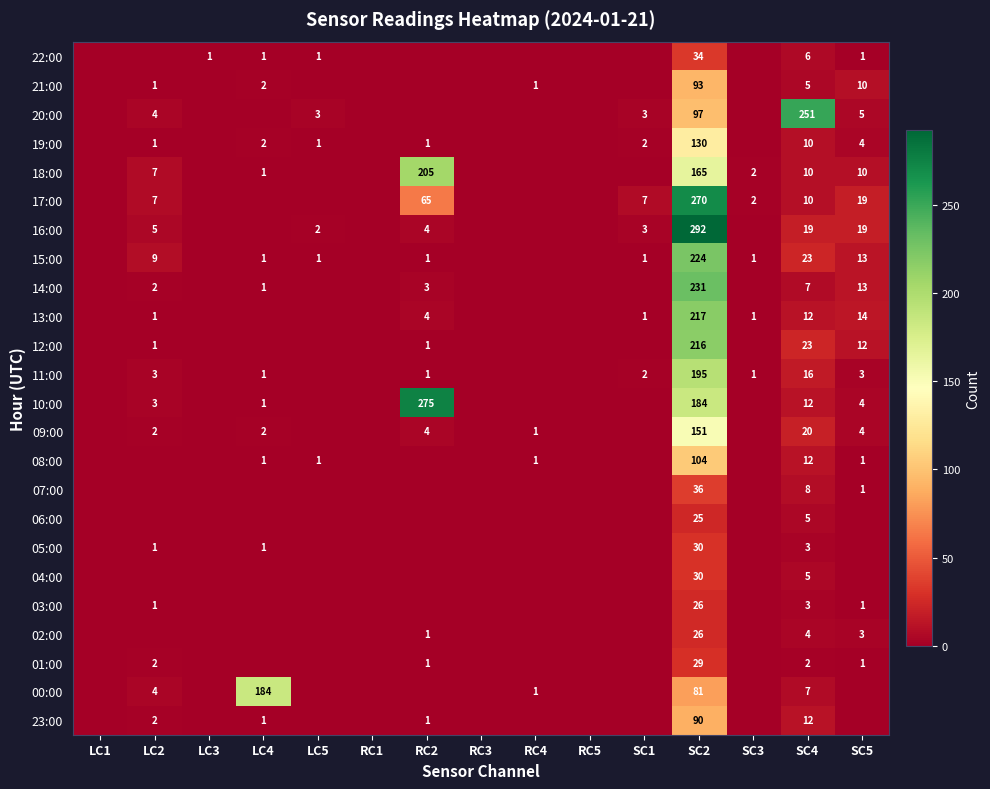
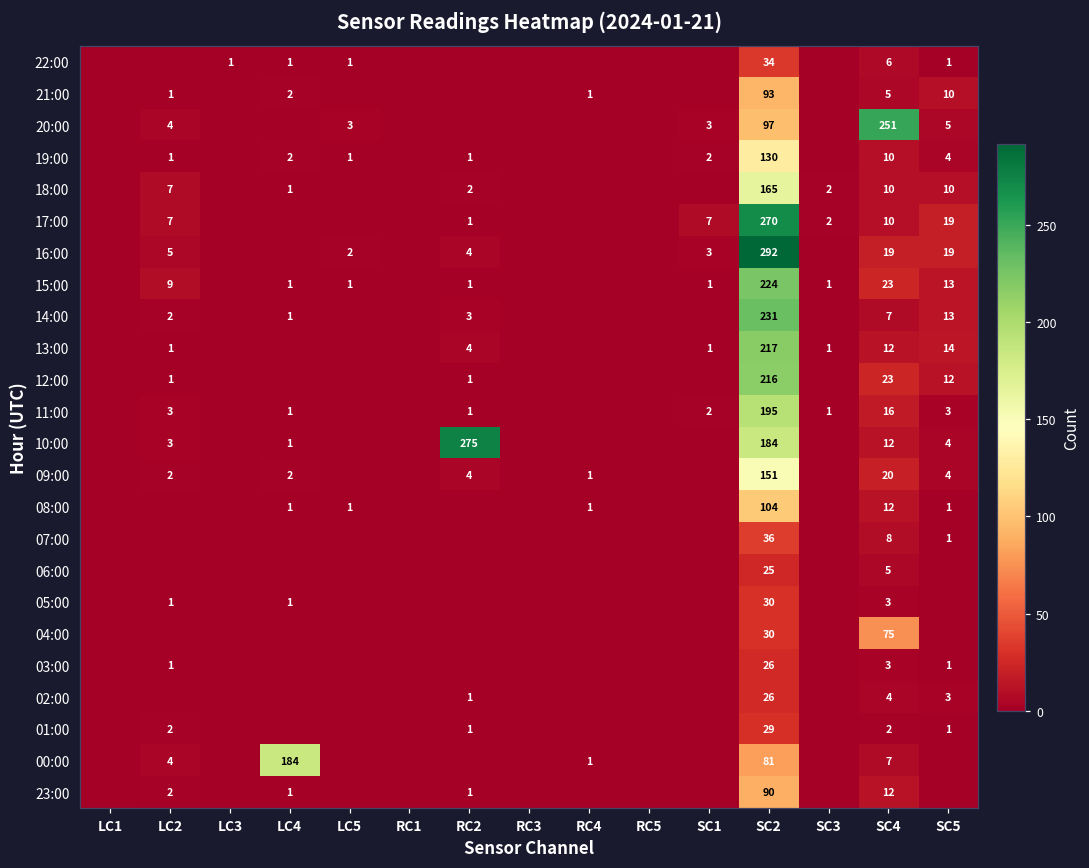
18:00, RC2: 205 -> 2
17:00, RC2: 65 -> 1
04:00, SC4: 5 -> 75
